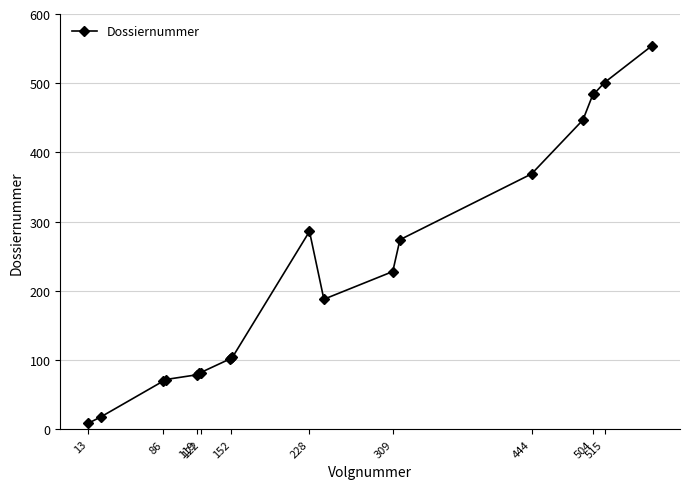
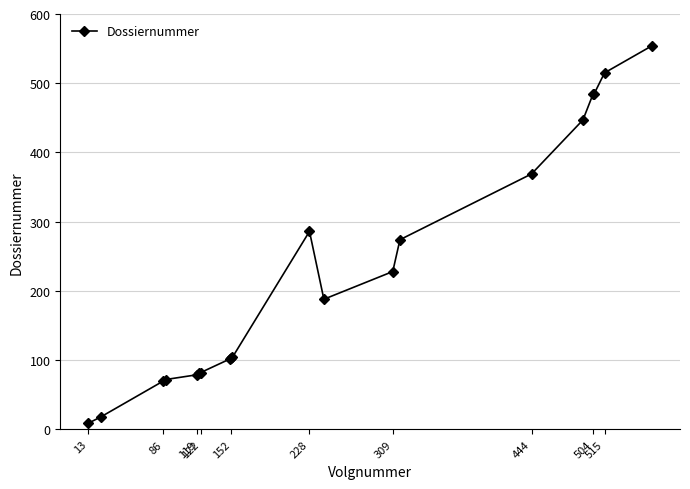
515: 500 -> 520
